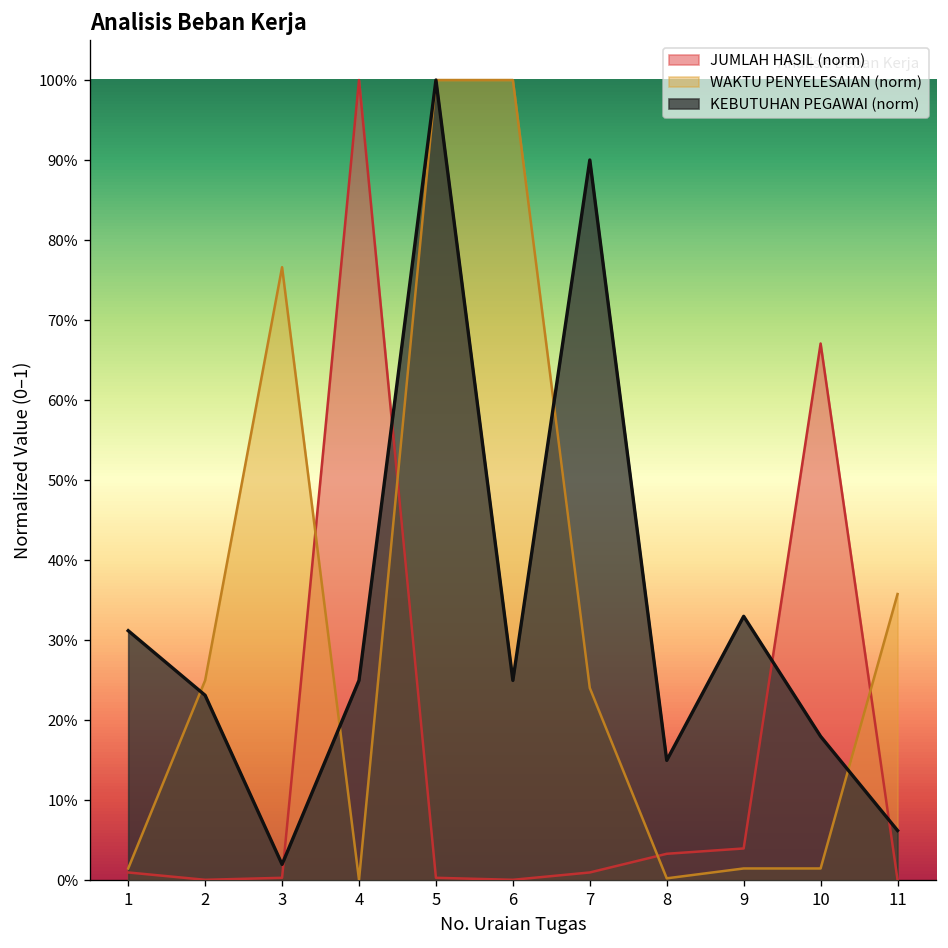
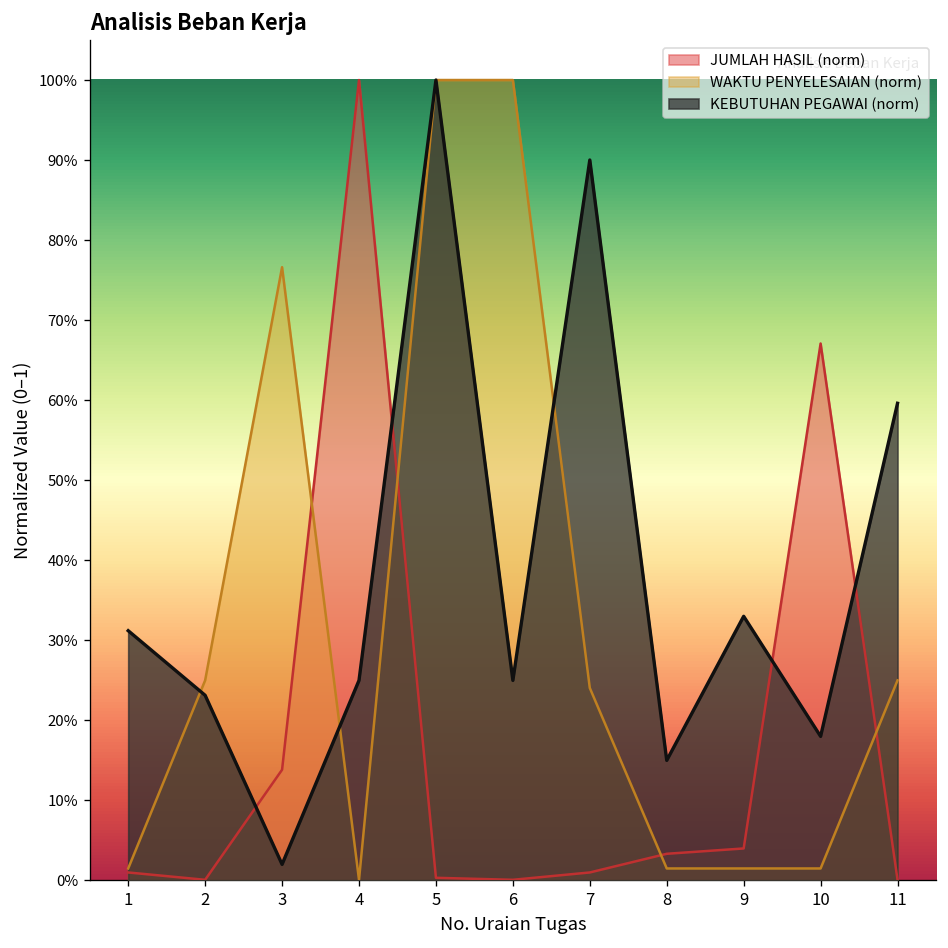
JUMLAH HASIL (norm), 3: 0% -> 14%
WAKTU PENYELESAIAN (norm), 8: 0% -> 2%
WAKTU PENYELESAIAN (norm), 11: 36% -> 25%
KEBUTUHAN PEGAWAI (norm), 11: 6% -> 60%
